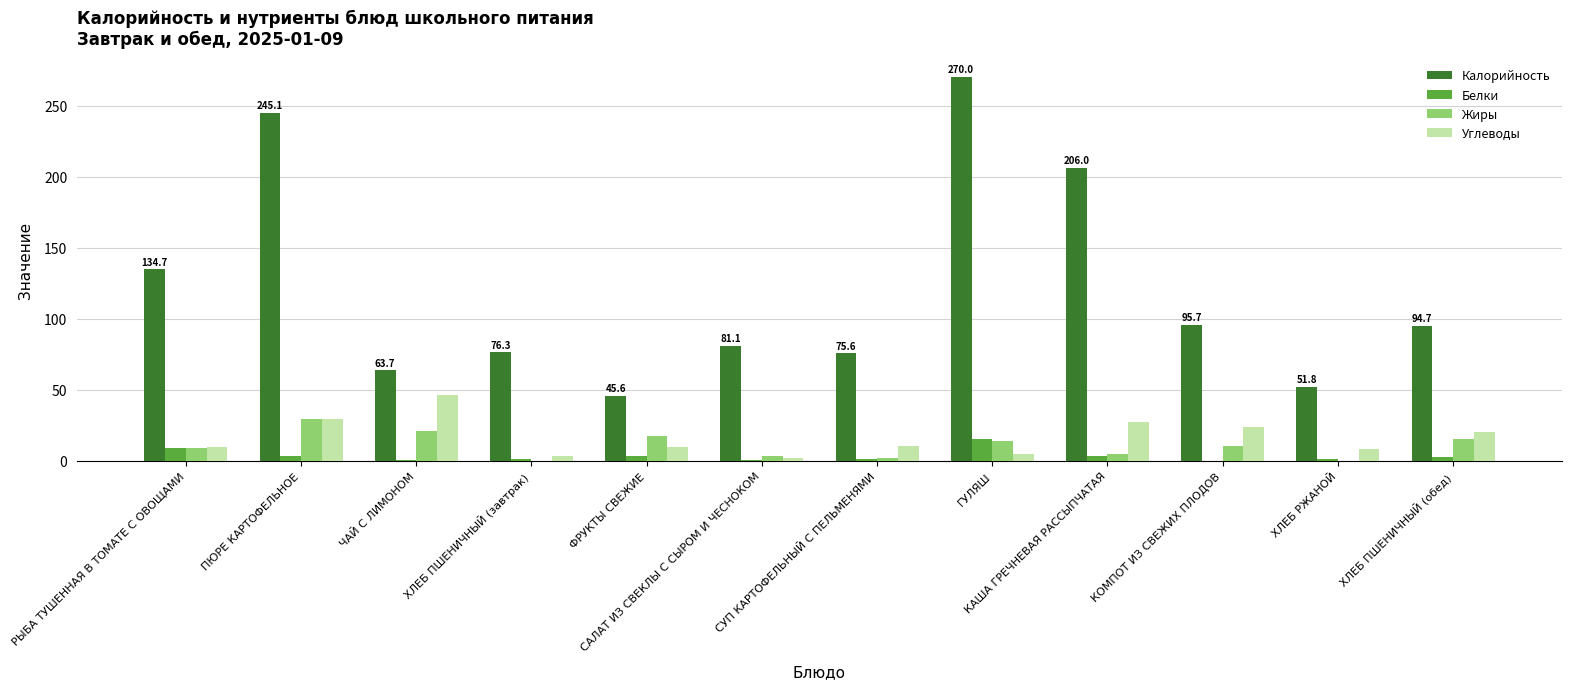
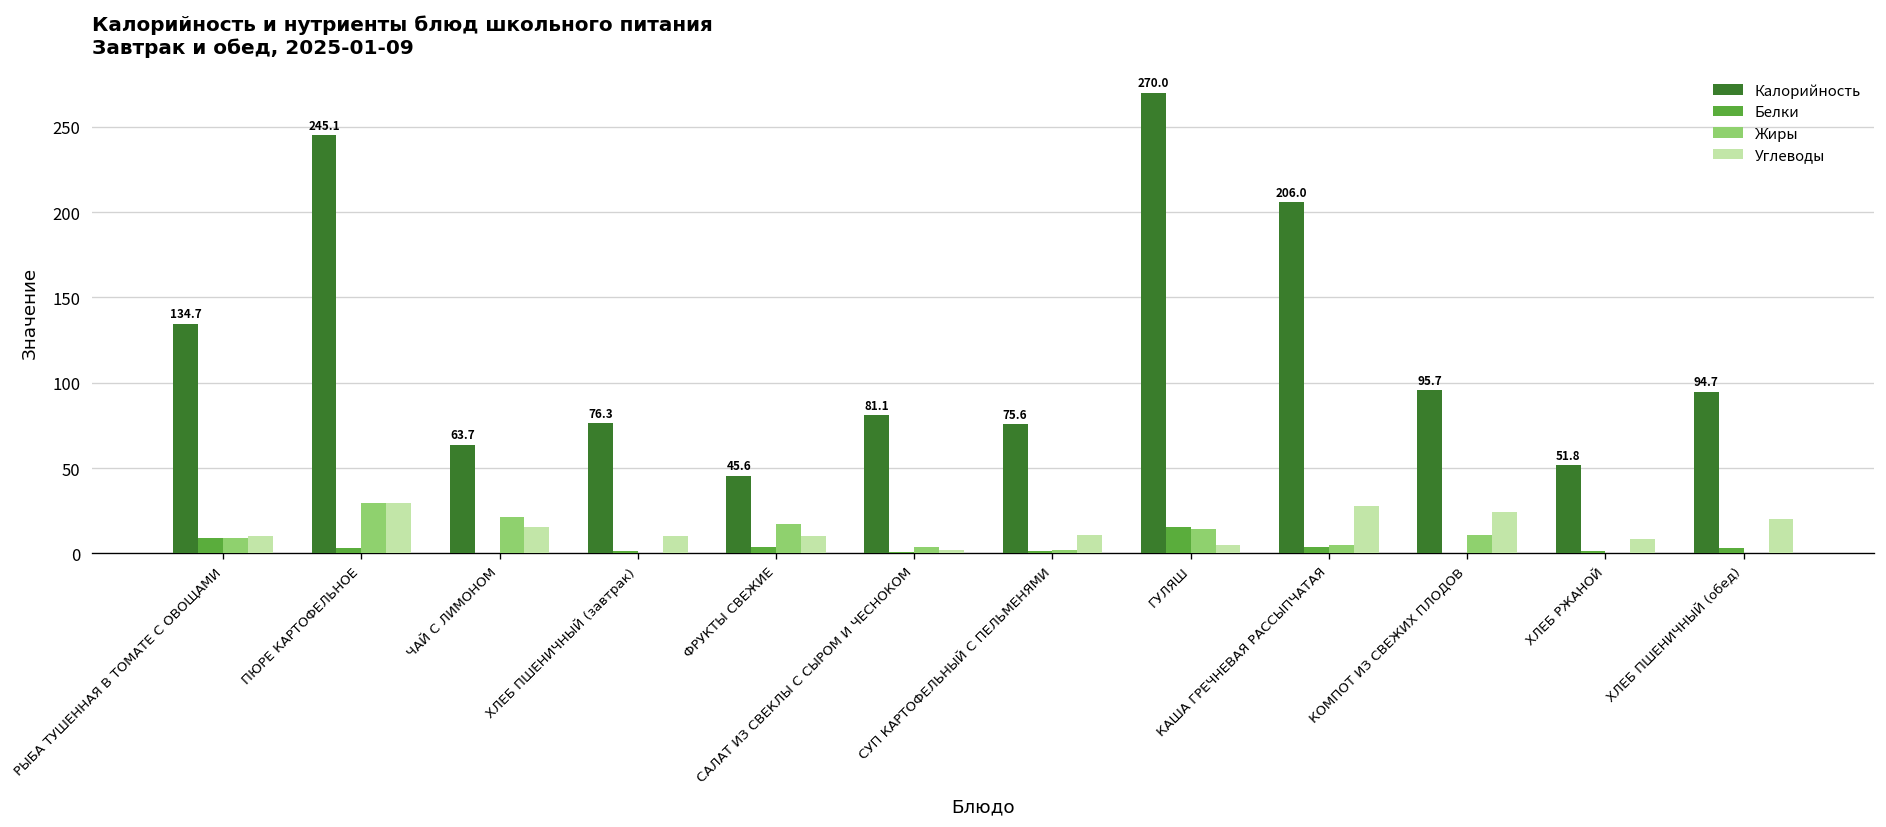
Углеводы, ЧАЙ С ЛИМОНОМ: 47 -> 15
Углеводы, ХЛЕБ ПШЕНИЧНЫЙ (завтрак): 4 -> 10
Жиры, ХЛЕБ ПШЕНИЧНЫЙ (обед): 16 -> 0
